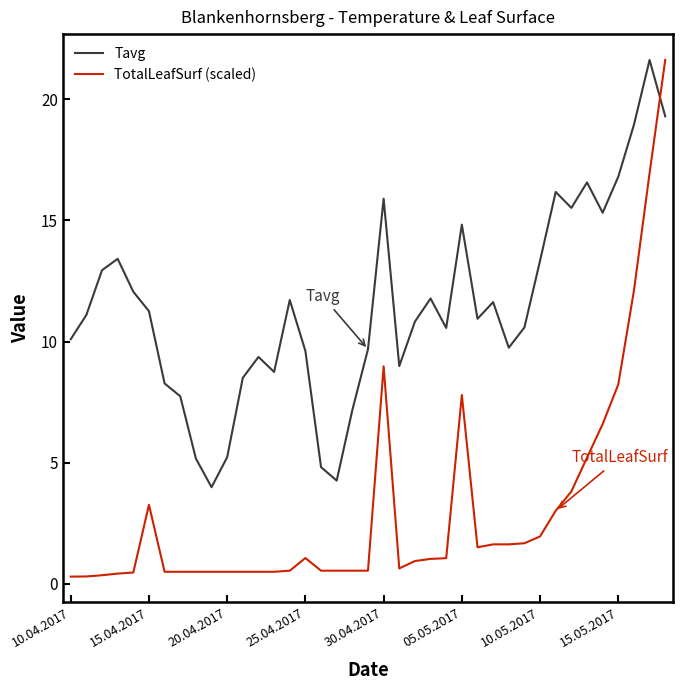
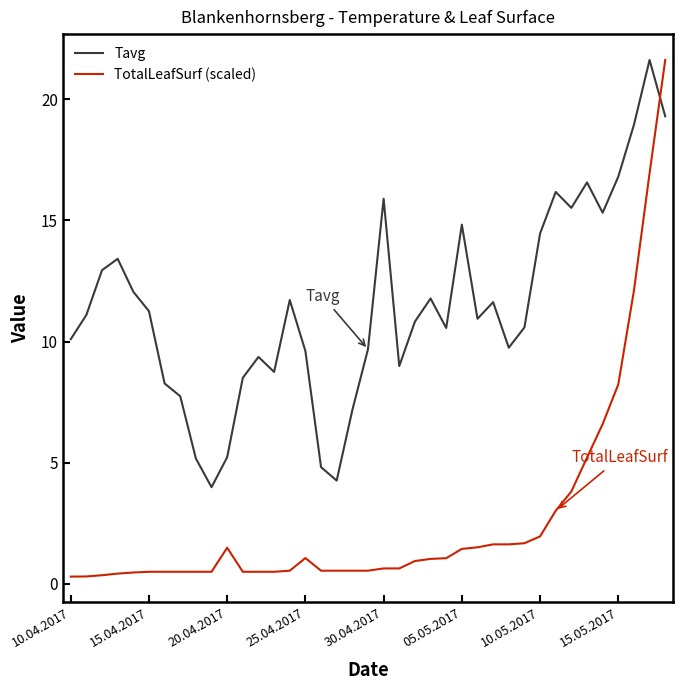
TotalLeafSurf (scaled), 15.04.2017: 3.3 -> 0.5
TotalLeafSurf (scaled), 20.04.2017: 0.5 -> 1.5
TotalLeafSurf (scaled), 30.04.2017: 9.0 -> 0.6
TotalLeafSurf (scaled), 05.05.2017: 7.8 -> 1.4
Tavg, 10.05.2017: 13.3 -> 14.5
